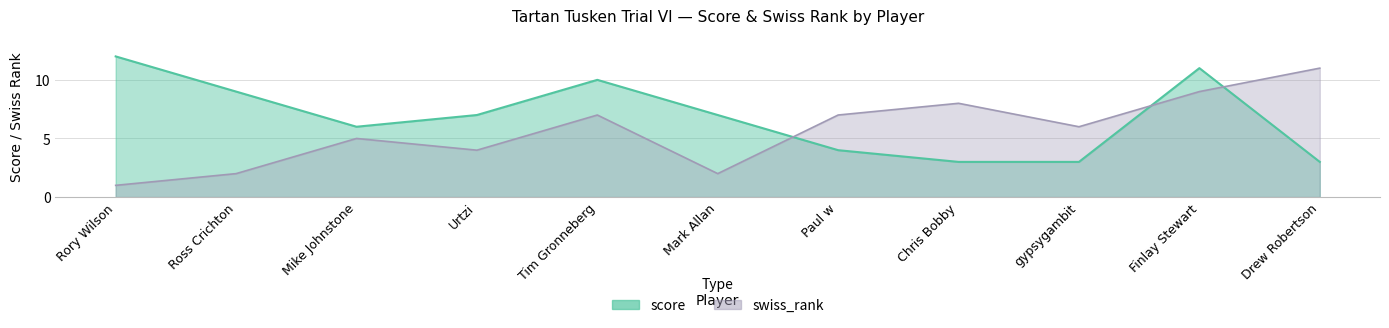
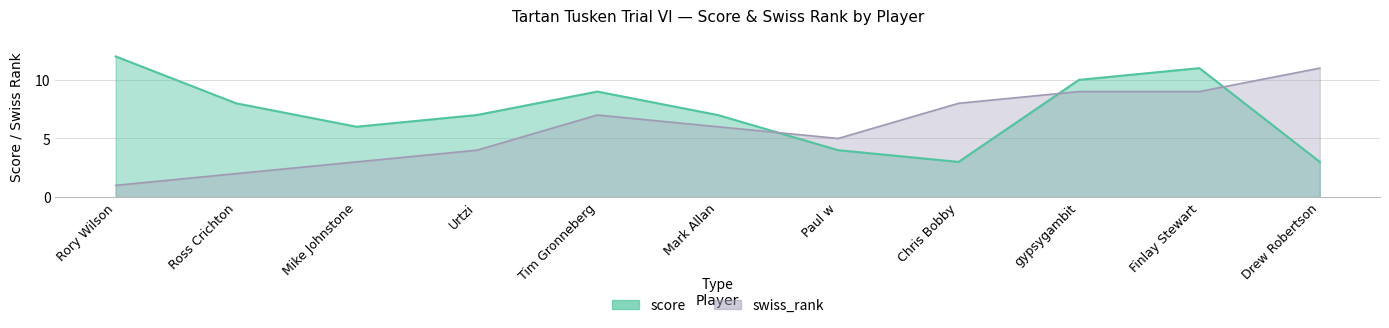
score, Ross Crichton: 9 -> 8
swiss_rank, Mike Johnstone: 5 -> 3
score, Tim Gronneberg: 10 -> 9
swiss_rank, Mark Allan: 2 -> 6
swiss_rank, Paul w: 7 -> 5
score, gypsygambit: 3 -> 10
swiss_rank, gypsygambit: 6 -> 9
